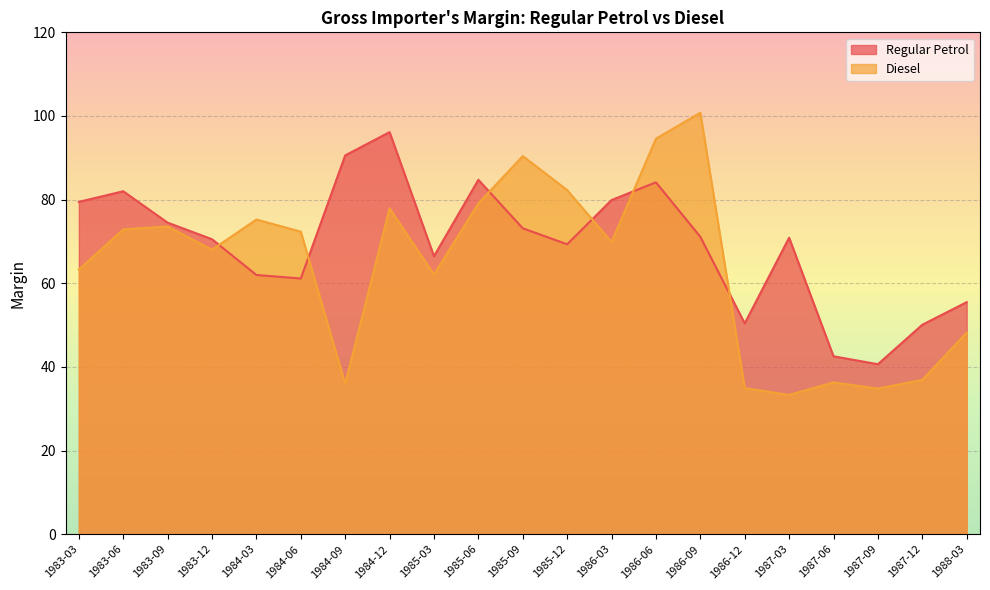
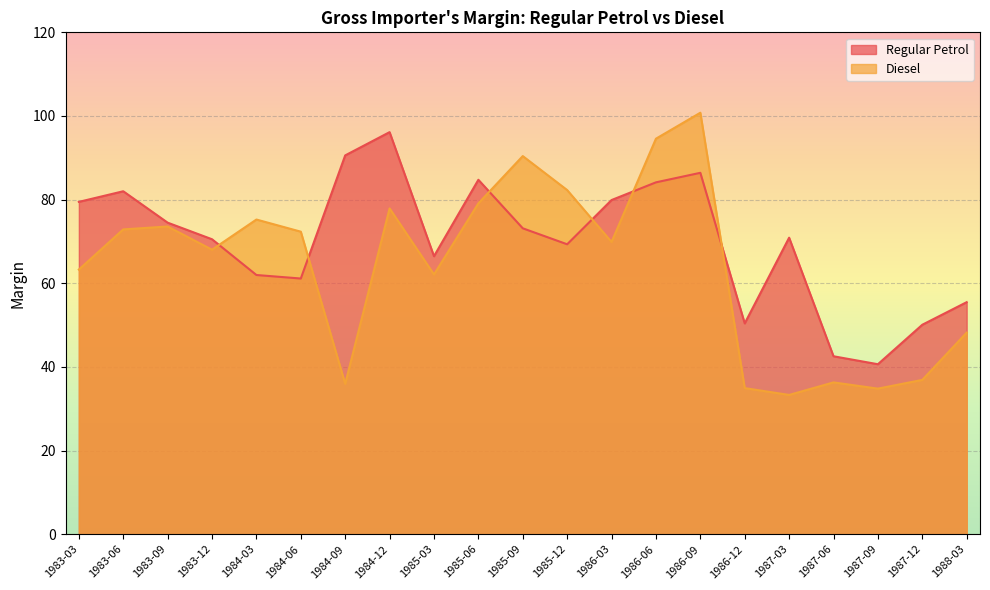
Regular Petrol, 1986-09: 71 -> 86
